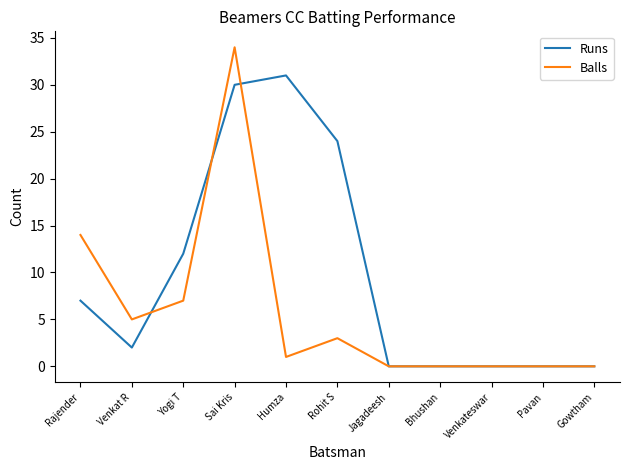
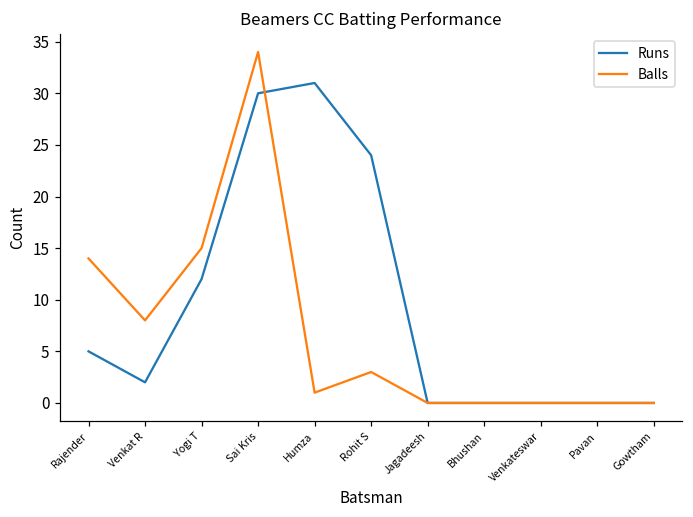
Runs, Rajender: 7 -> 5
Balls, Venkat R: 5 -> 8
Balls, Yogi T: 7 -> 15
